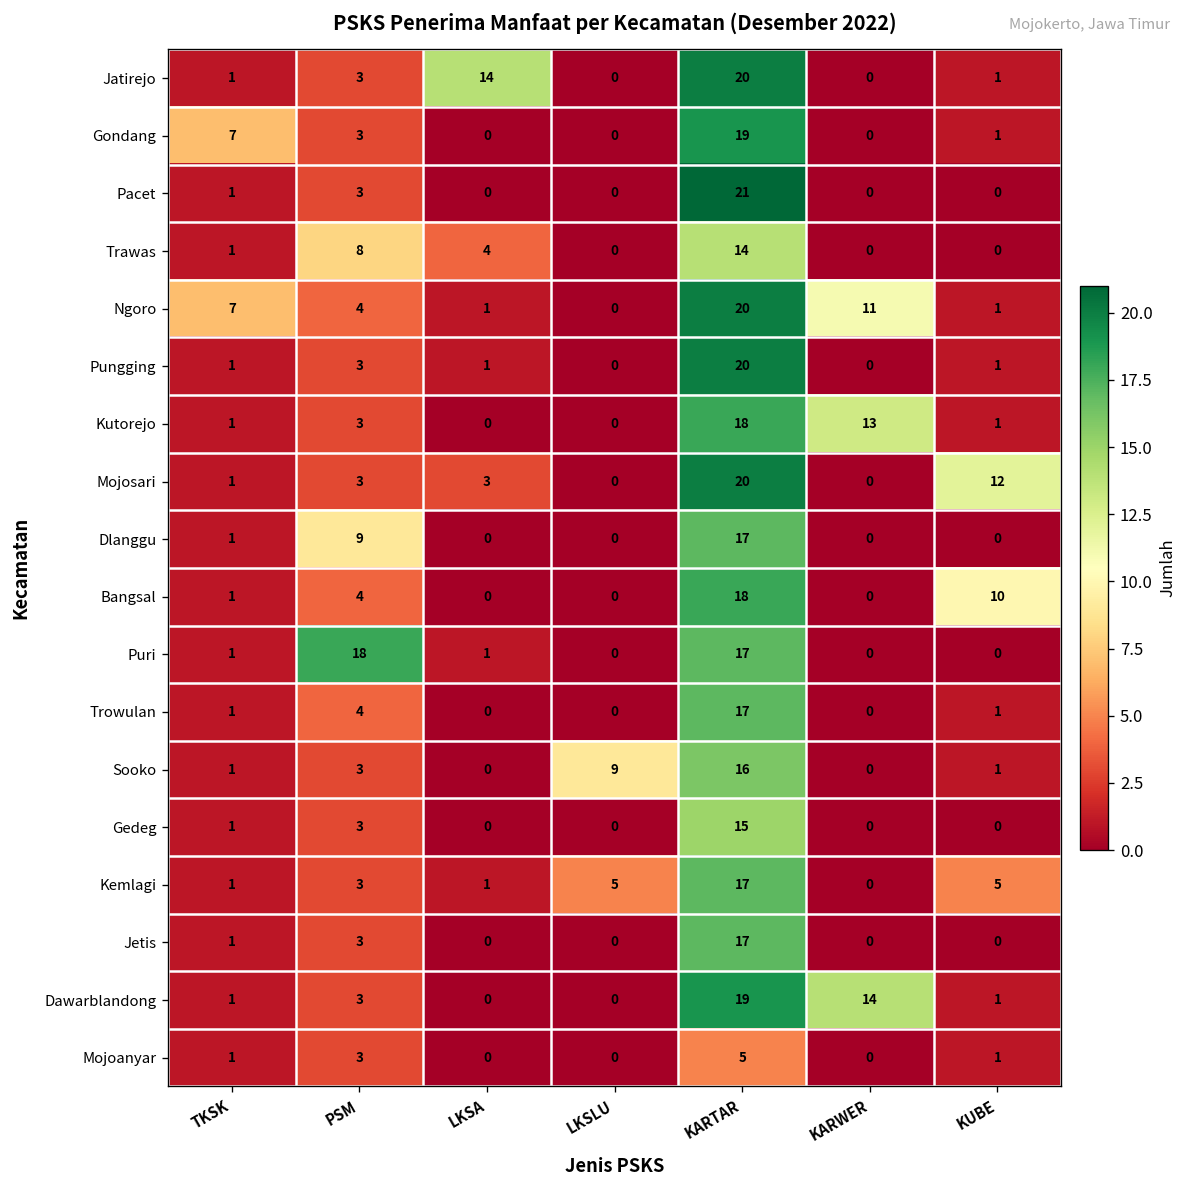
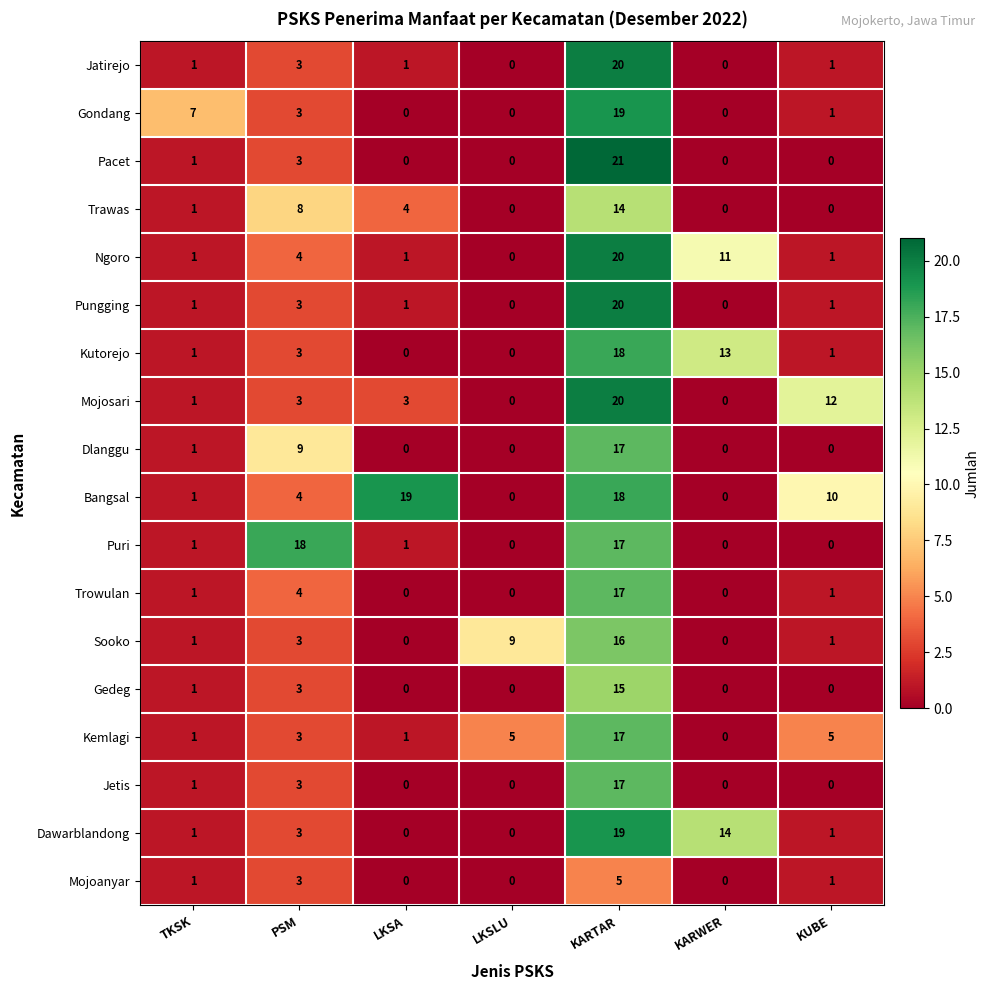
Jatirejo, LKSA: 14 -> 1
Ngoro, TKSK: 7 -> 1
Bangsal, LKSA: 0 -> 19
